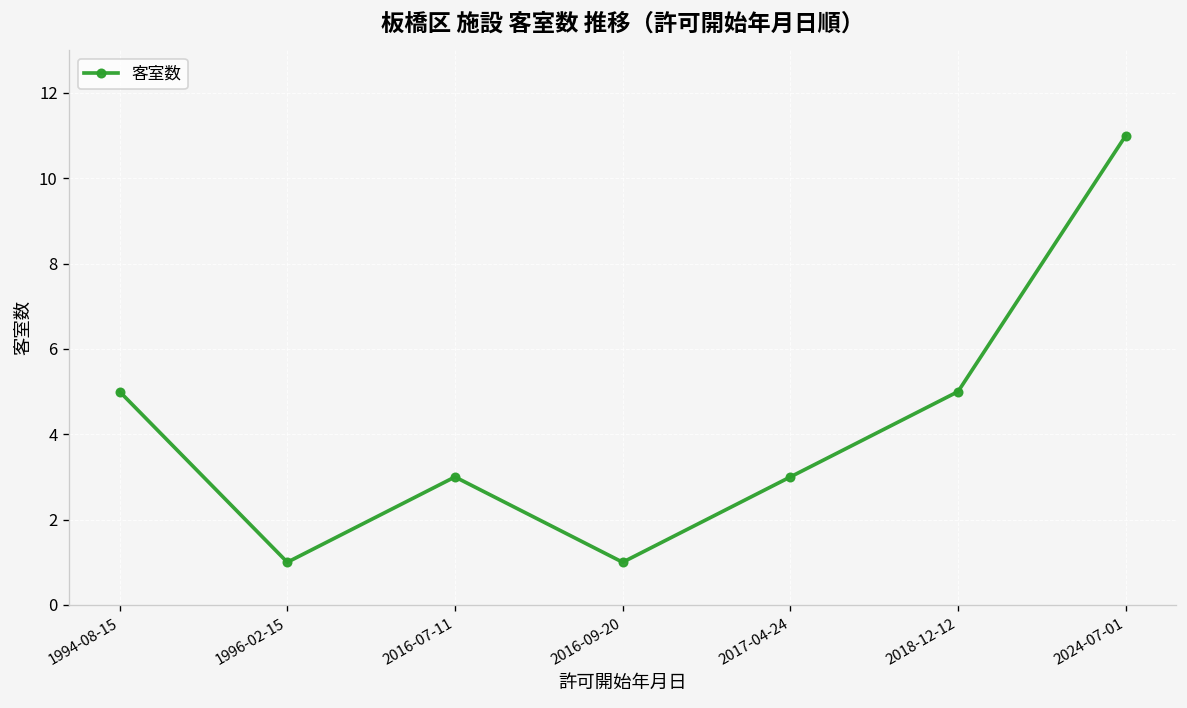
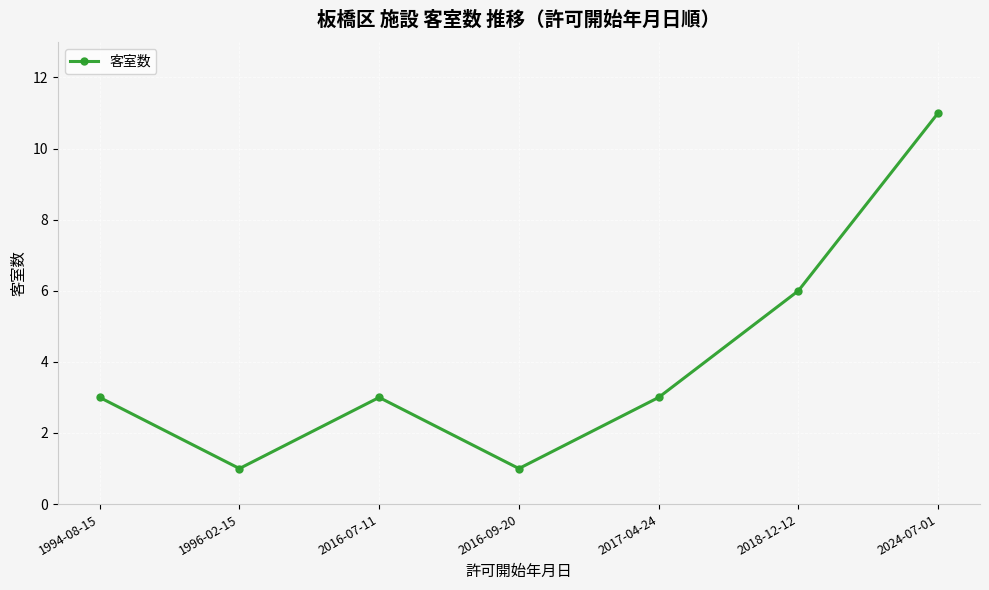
1994-08-15: 5 -> 3
2018-12-12: 5 -> 6
